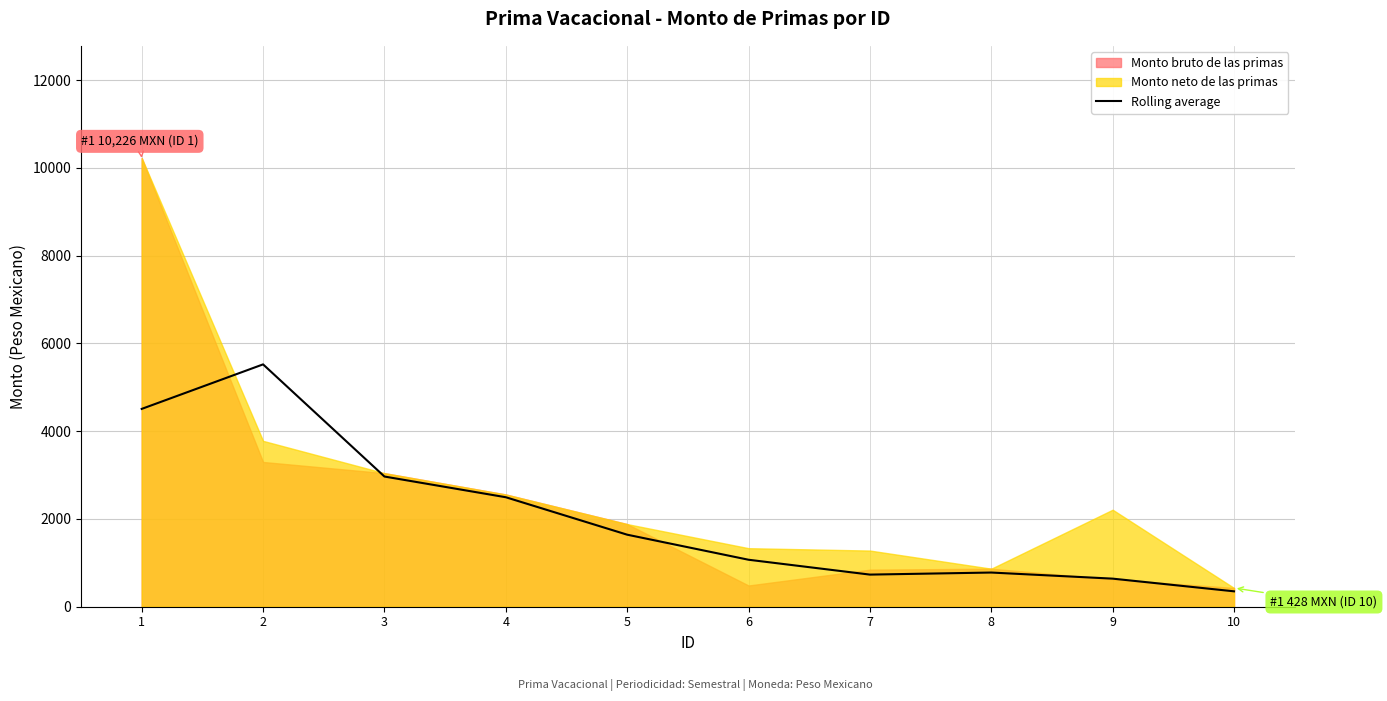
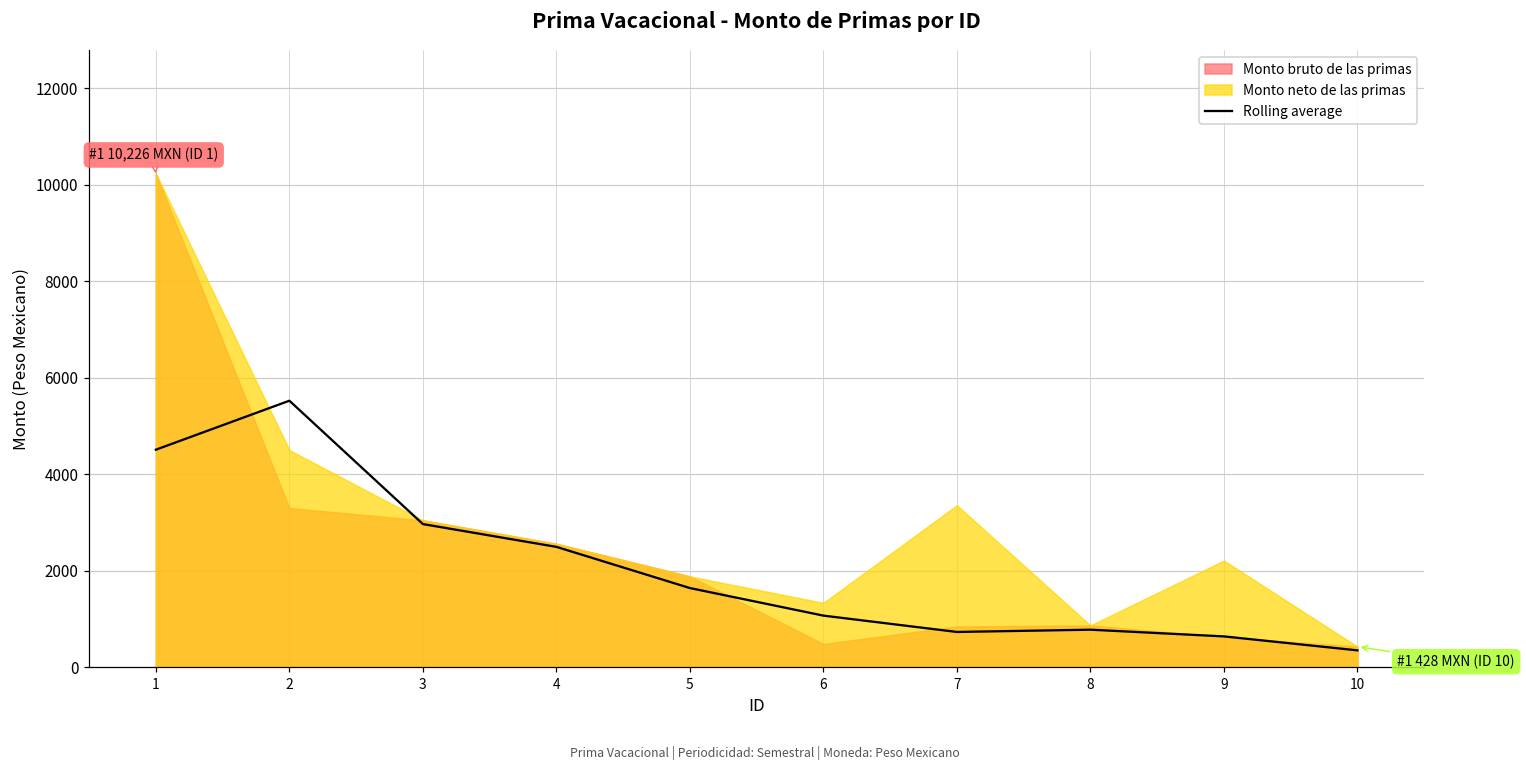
Monto neto de las primas, 2: 3800 -> 4500
Monto neto de las primas, 7: 1300 -> 3400
